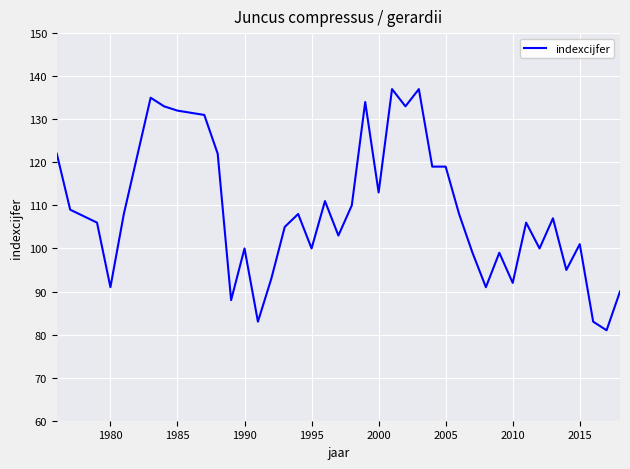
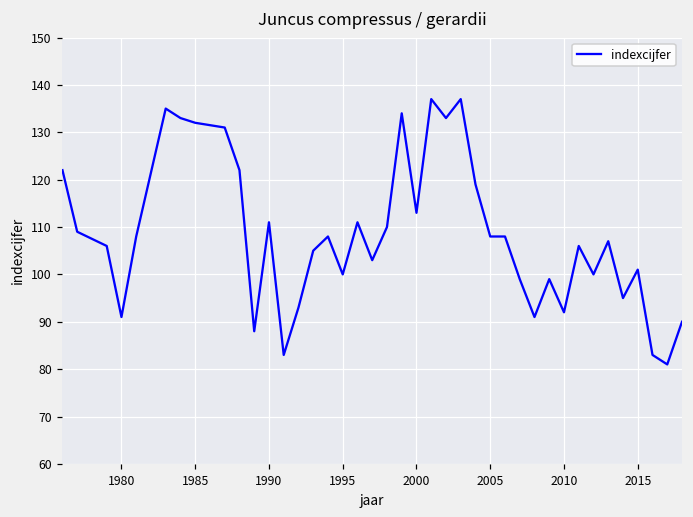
1990: 100 -> 111
2005: 119 -> 108
